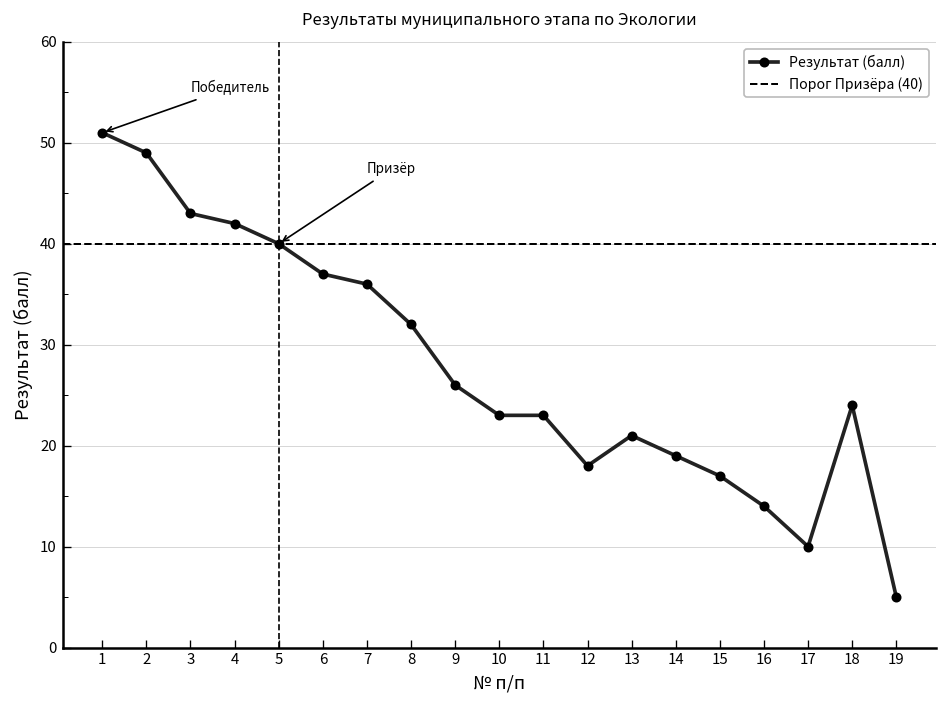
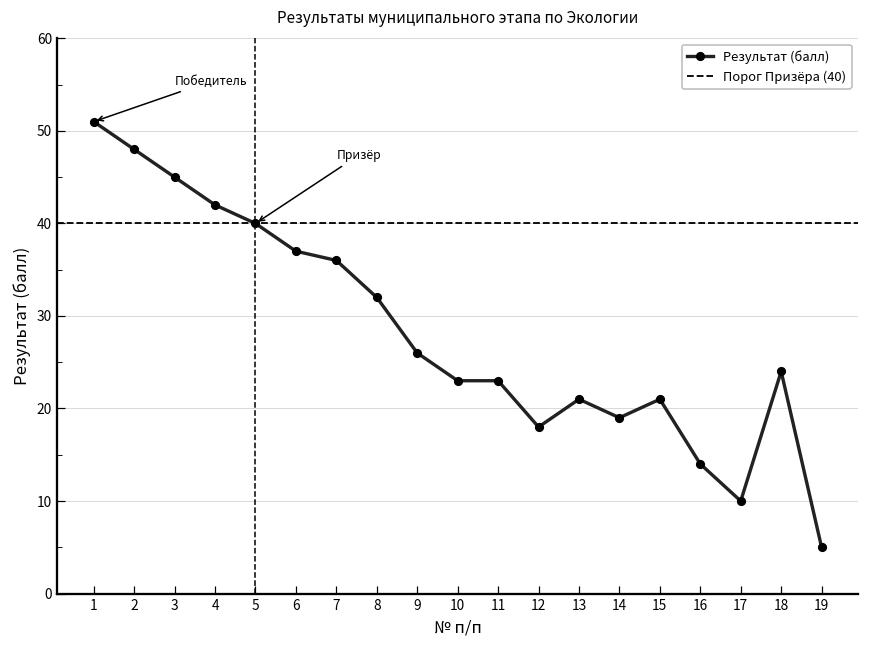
2: 49 -> 48
3: 43 -> 45
15: 17 -> 21
